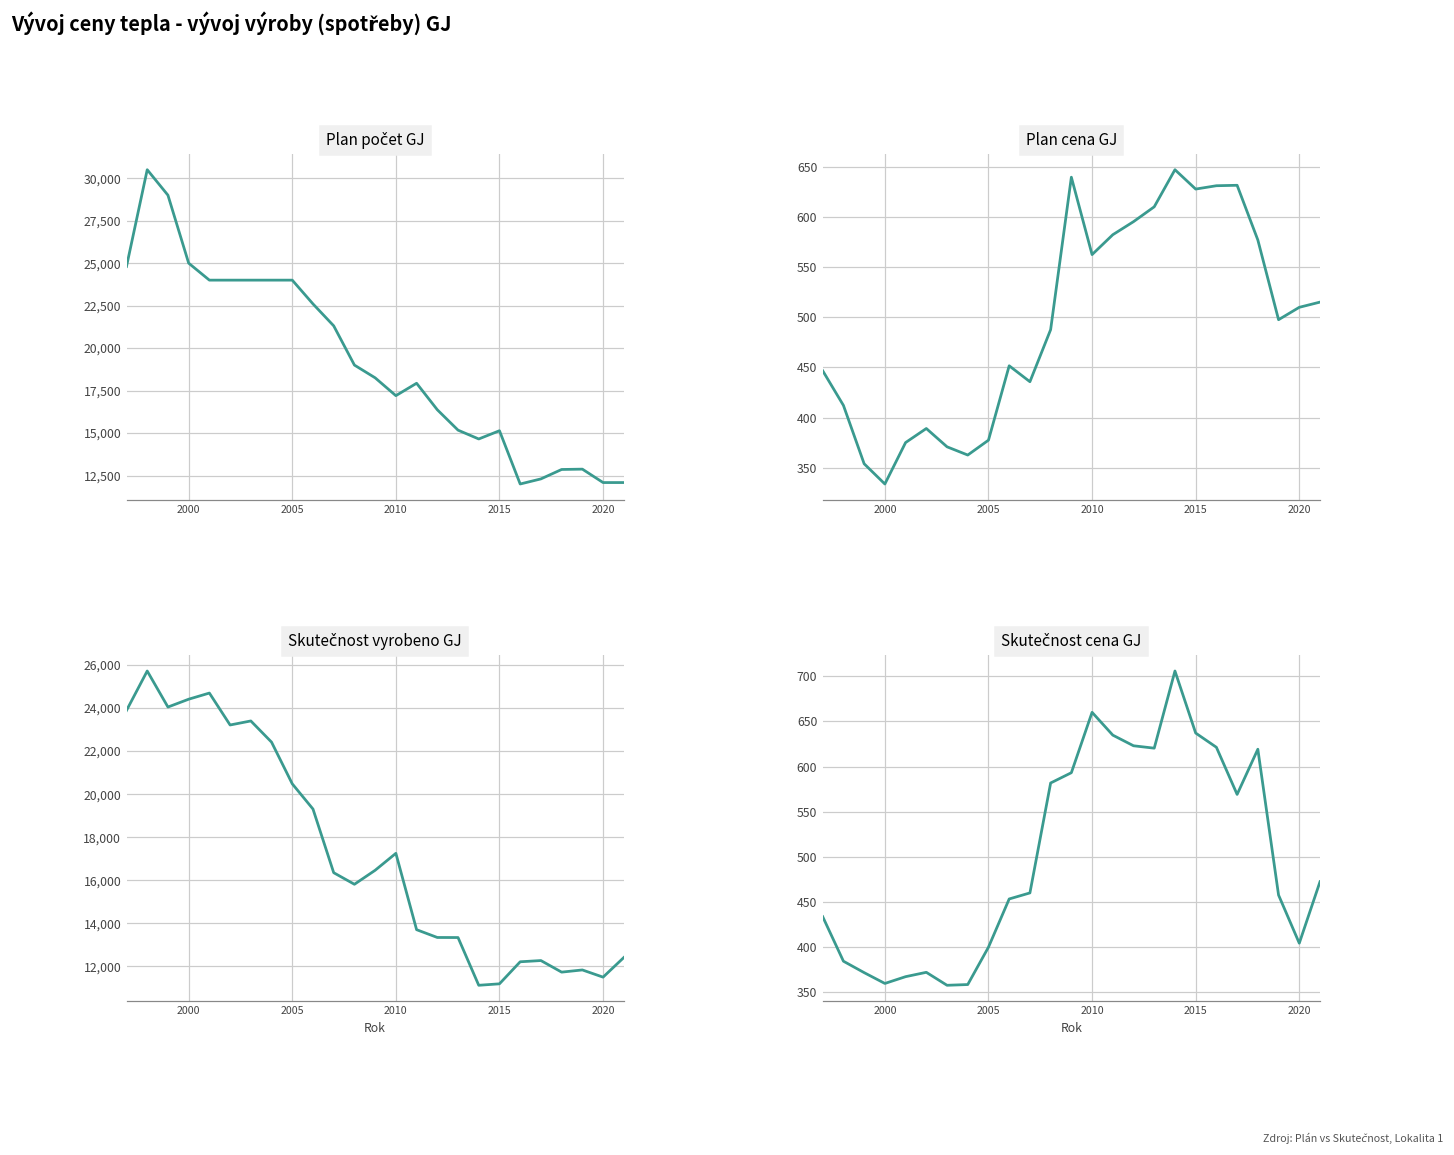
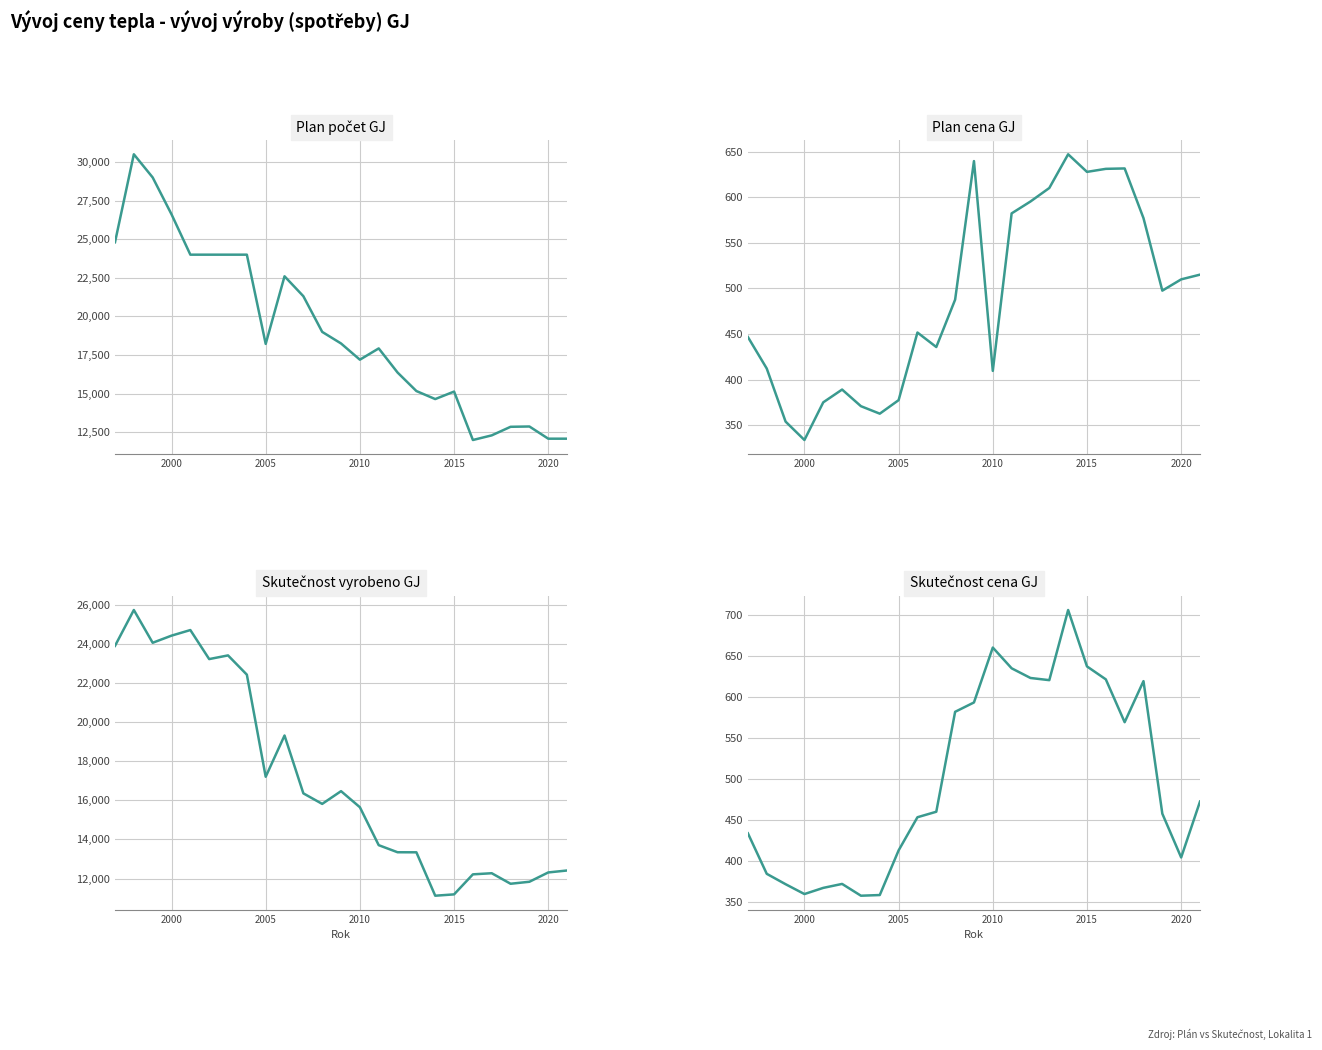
Plan počet GJ, 2000: 25,000 -> 26,600
Plan počet GJ, 2005: 24,000 -> 18,200
Plan cena GJ, 2010: 560 -> 410
Skutečnost vyrobeno GJ, 2005: 20,500 -> 17,200
Skutečnost vyrobeno GJ, 2010: 17,300 -> 15,600
Skutečnost vyrobeno GJ, 2020: 11,500 -> 12,300
Skutečnost cena GJ, 2005: 400 -> 410
